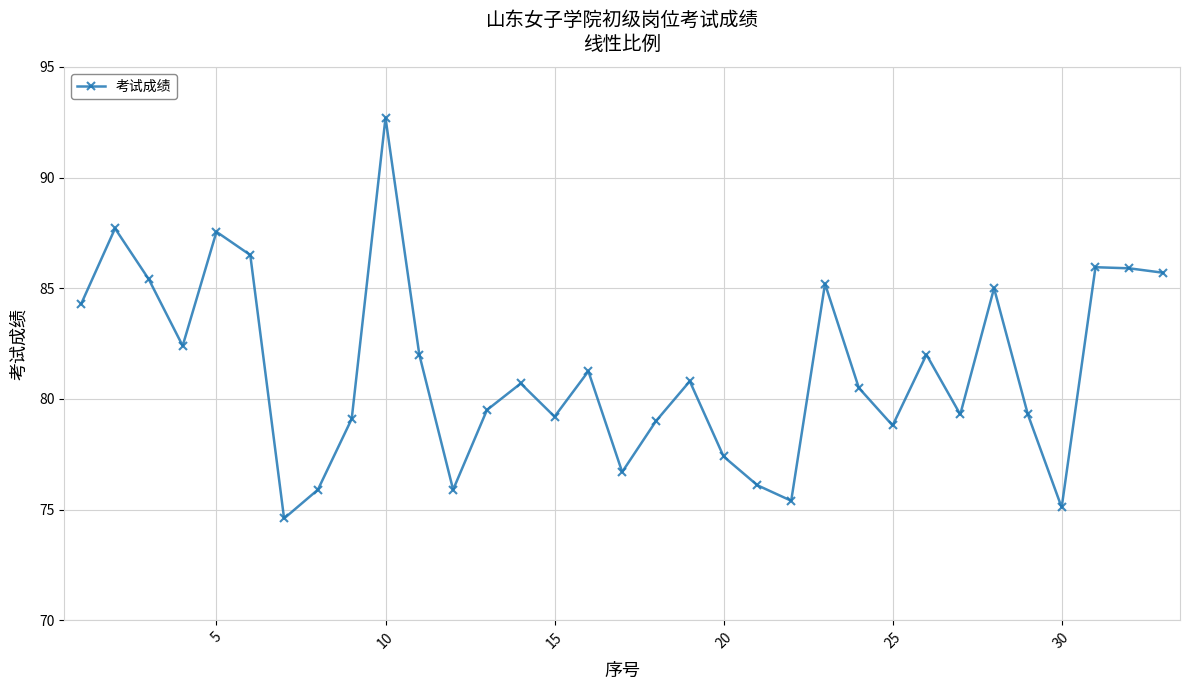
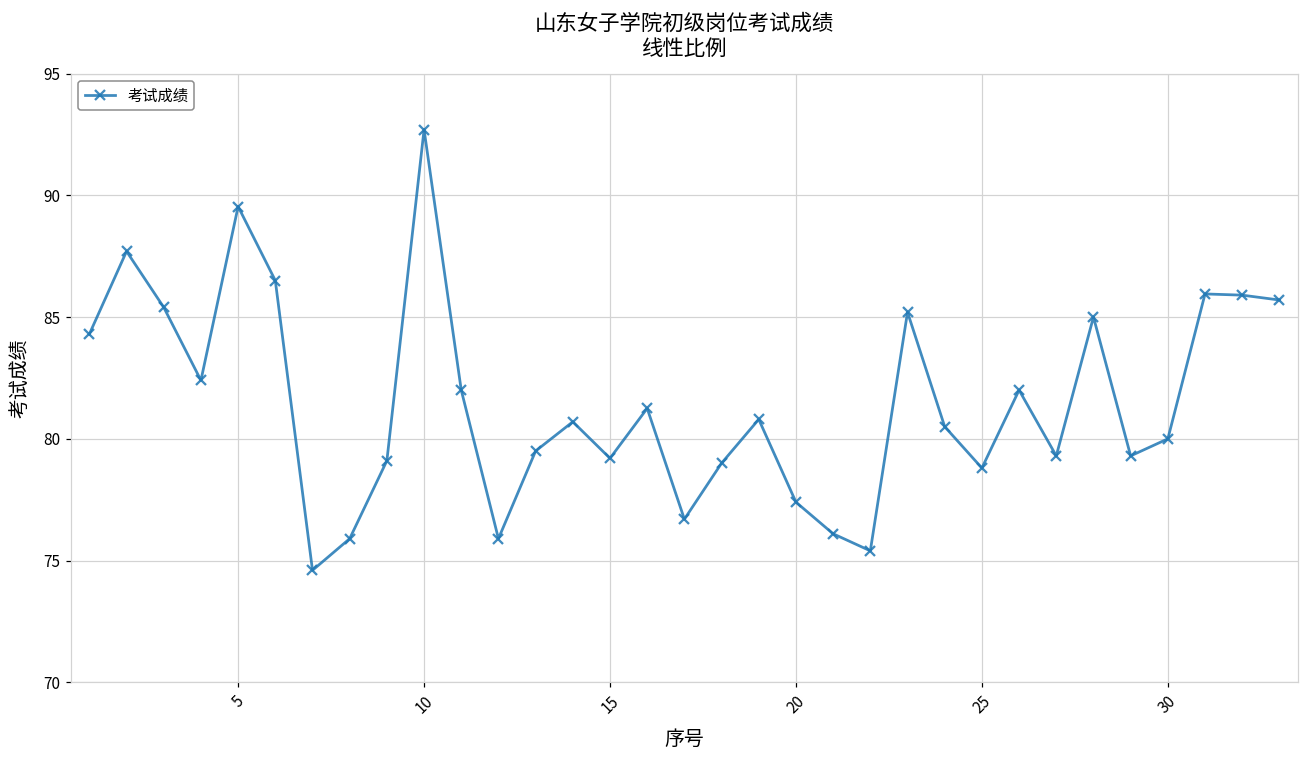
5: 87.6 -> 89.5
30: 75.1 -> 80.0
